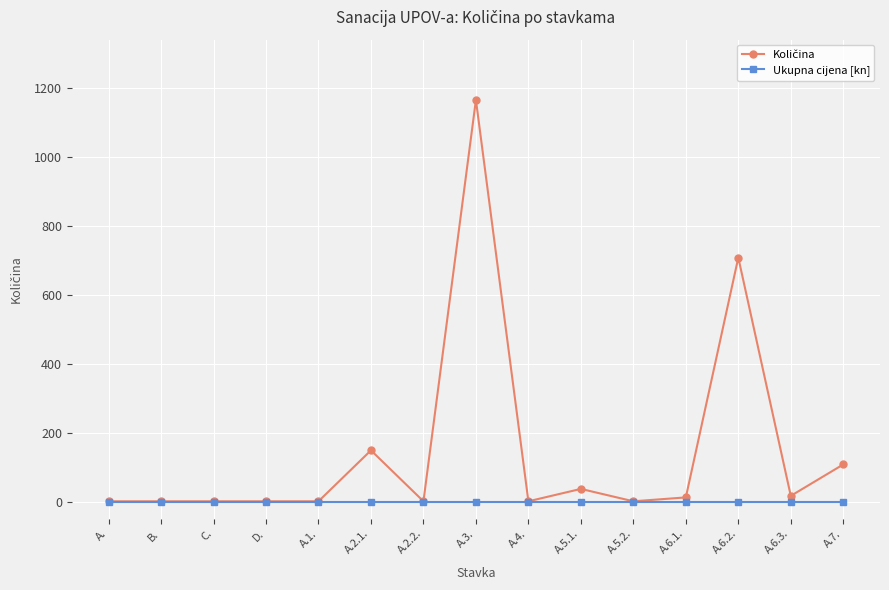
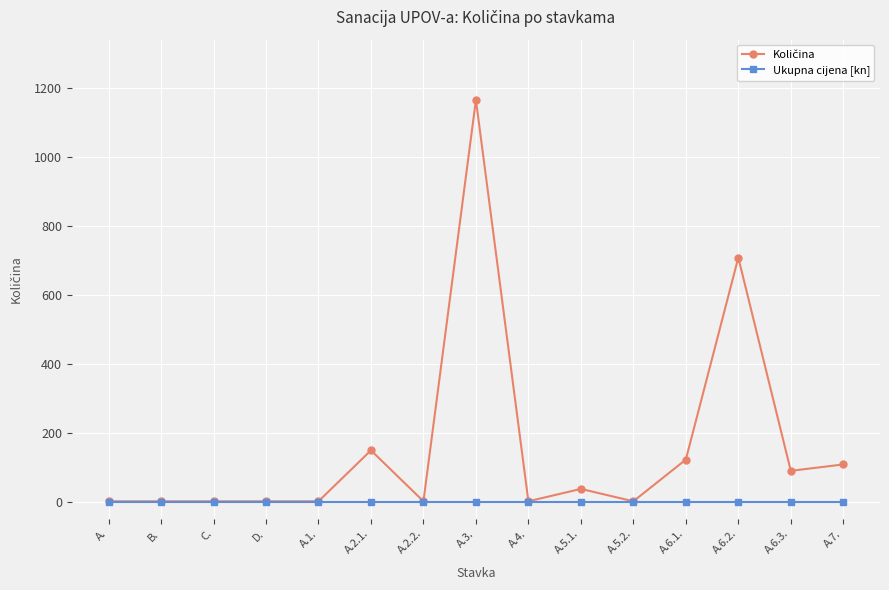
Količina, A.6.1.: 10 -> 120
Količina, A.6.3.: 20 -> 90
